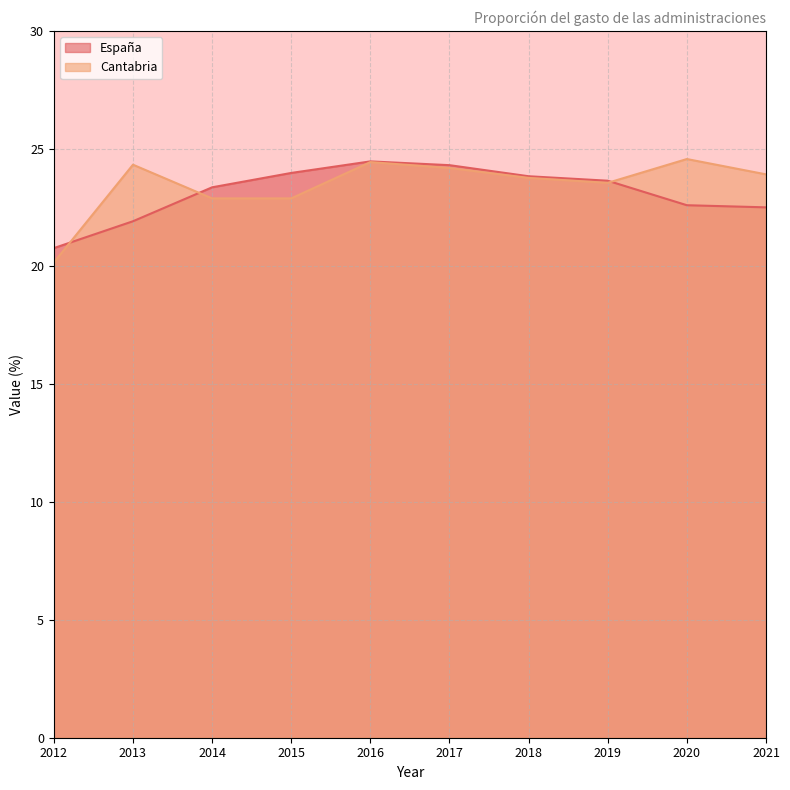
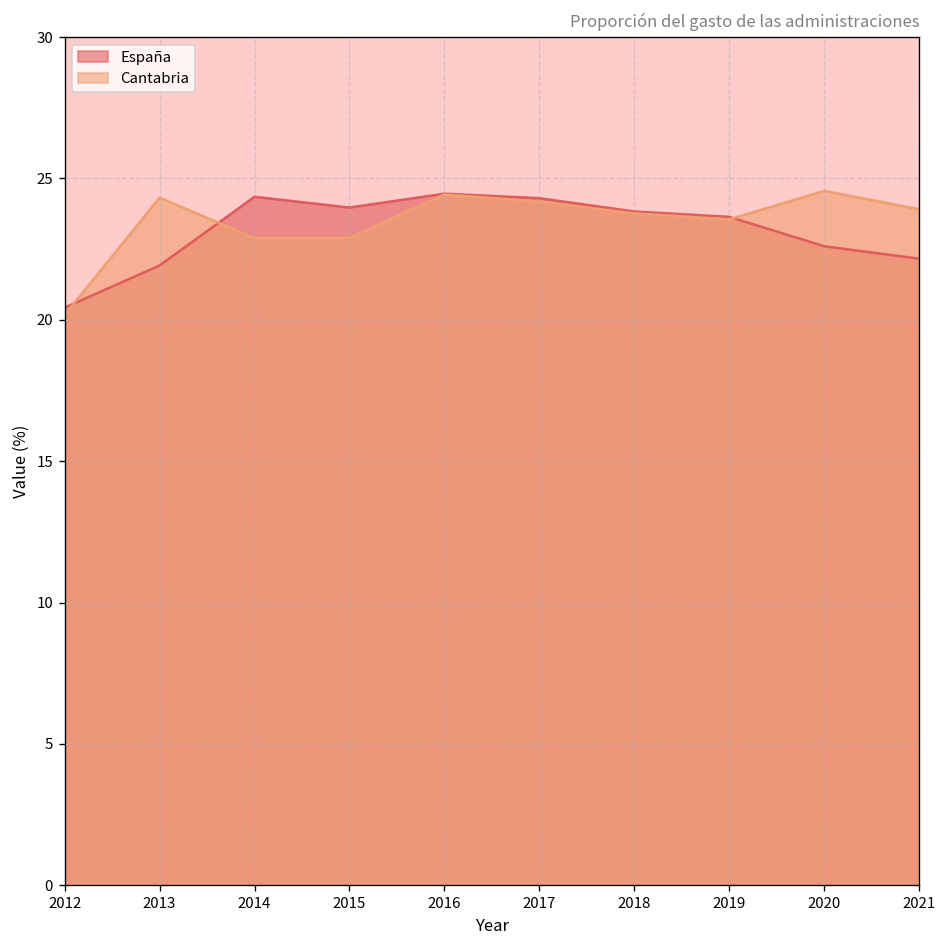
España, 2012: 20.8 -> 20.4
España, 2014: 23.4 -> 24.4
España, 2021: 22.5 -> 22.2
